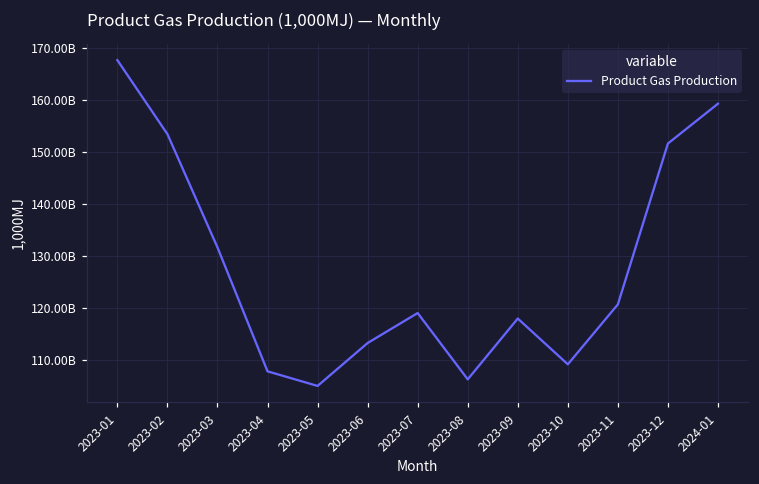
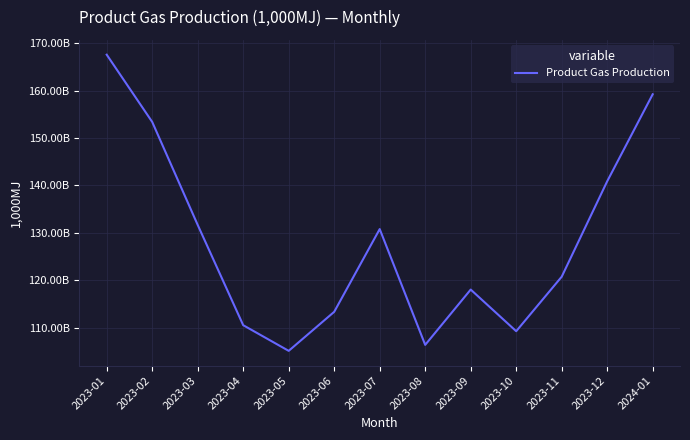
2023-04: 108000000000 -> 111000000000
2023-07: 119000000000 -> 131000000000
2023-12: 152000000000 -> 141000000000
